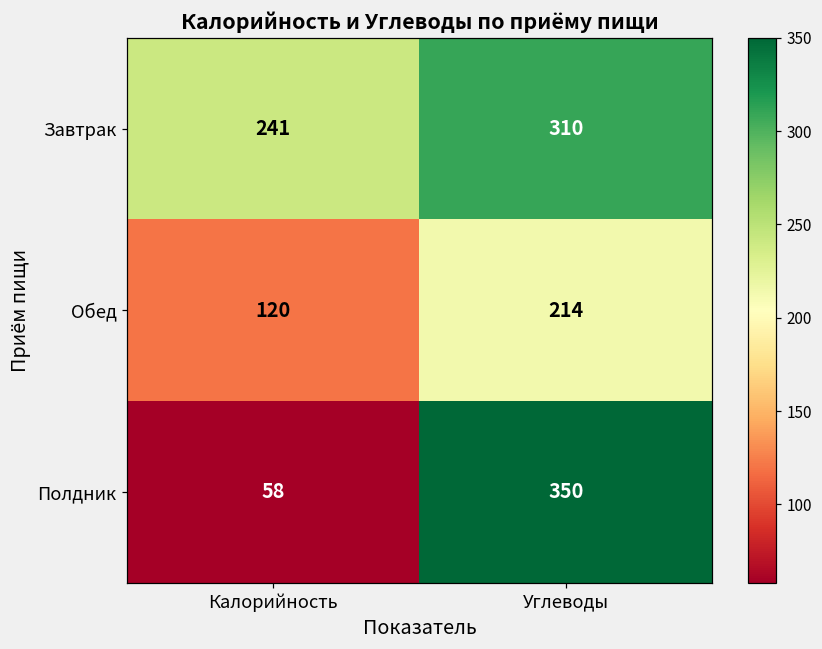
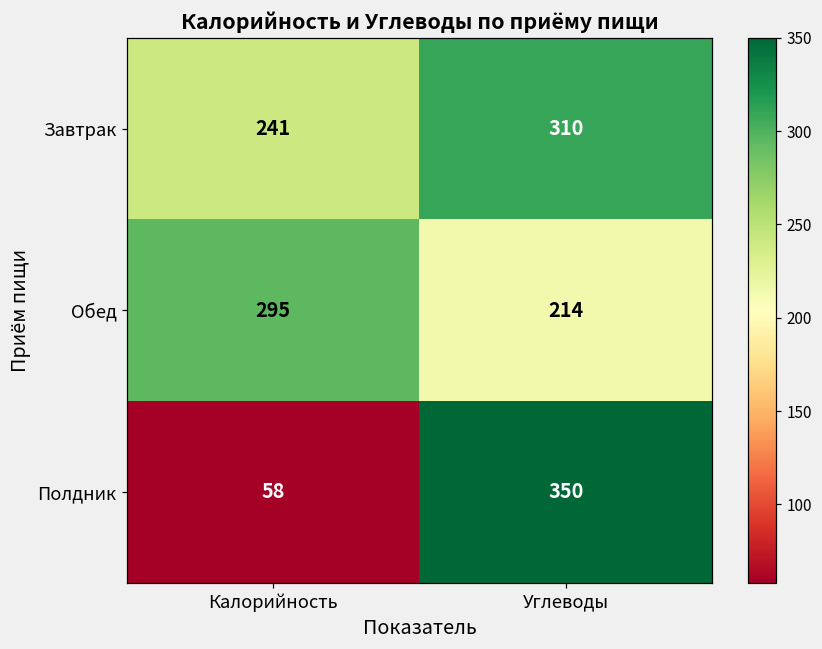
Обед, Калорийность: 120 -> 295
